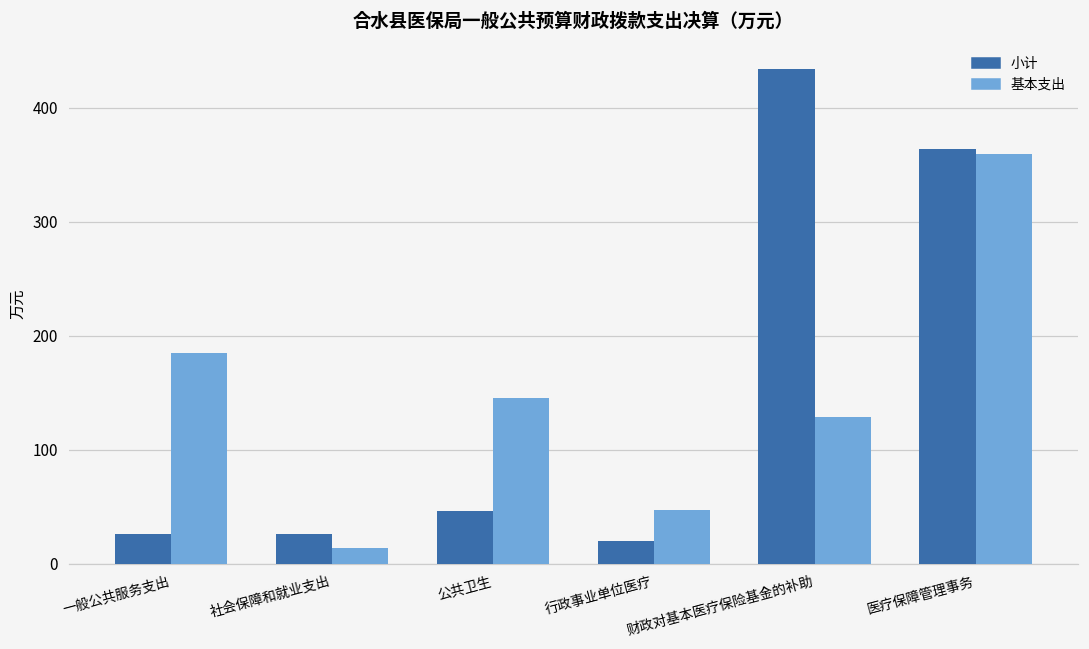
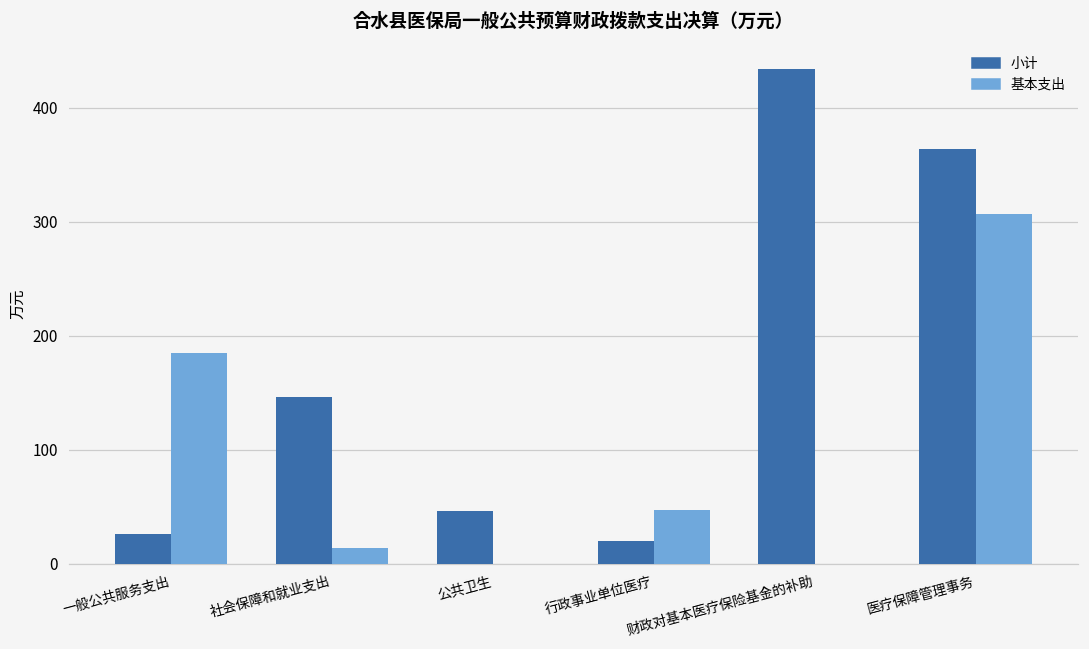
小计, 社会保障和就业支出: 26 -> 146
基本支出, 公共卫生: 145 -> 0
基本支出, 财政对基本医疗保险基金的补助: 128 -> 0
基本支出, 医疗保障管理事务: 360 -> 307
